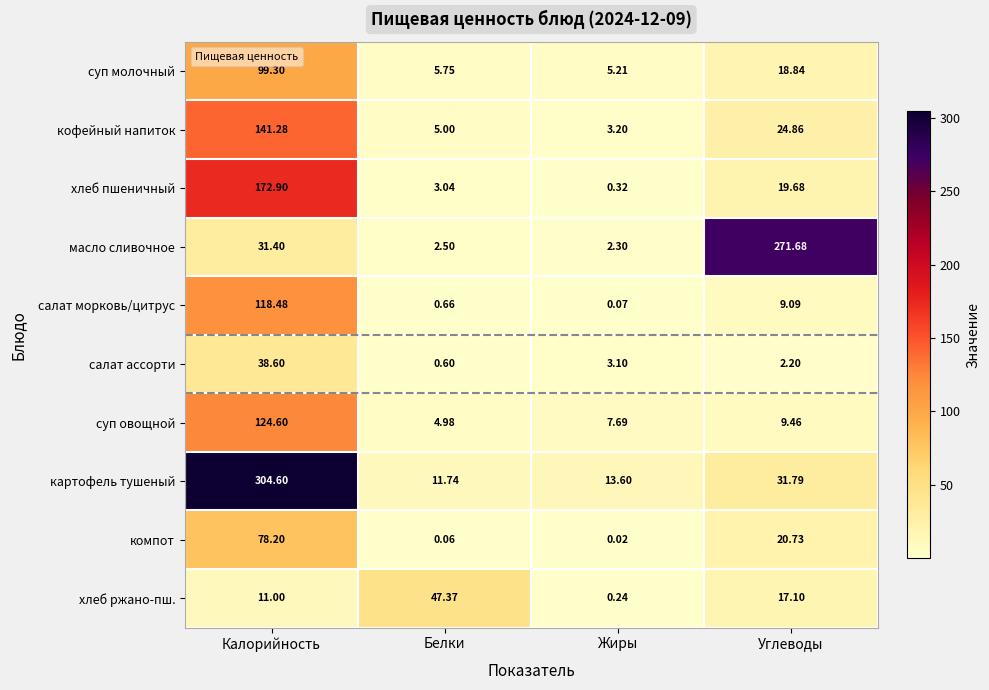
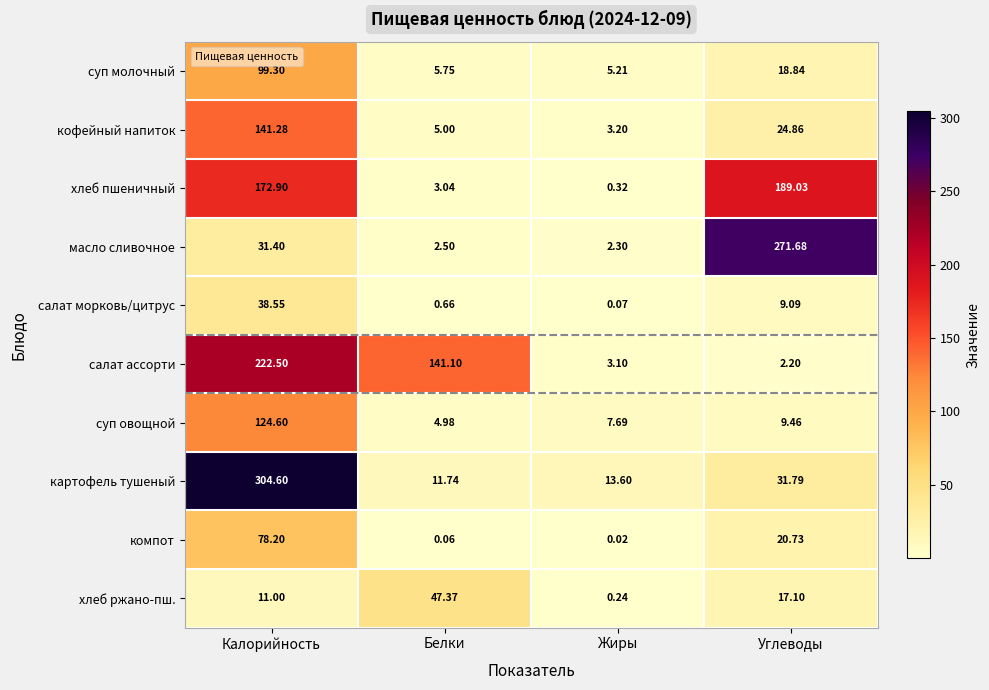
хлеб пшеничный, Углеводы: 19.68 -> 189.03
салат морковь/цитрус, Калорийность: 118.48 -> 38.55
салат ассорти, Калорийность: 38.60 -> 222.50
салат ассорти, Белки: 0.60 -> 141.10
